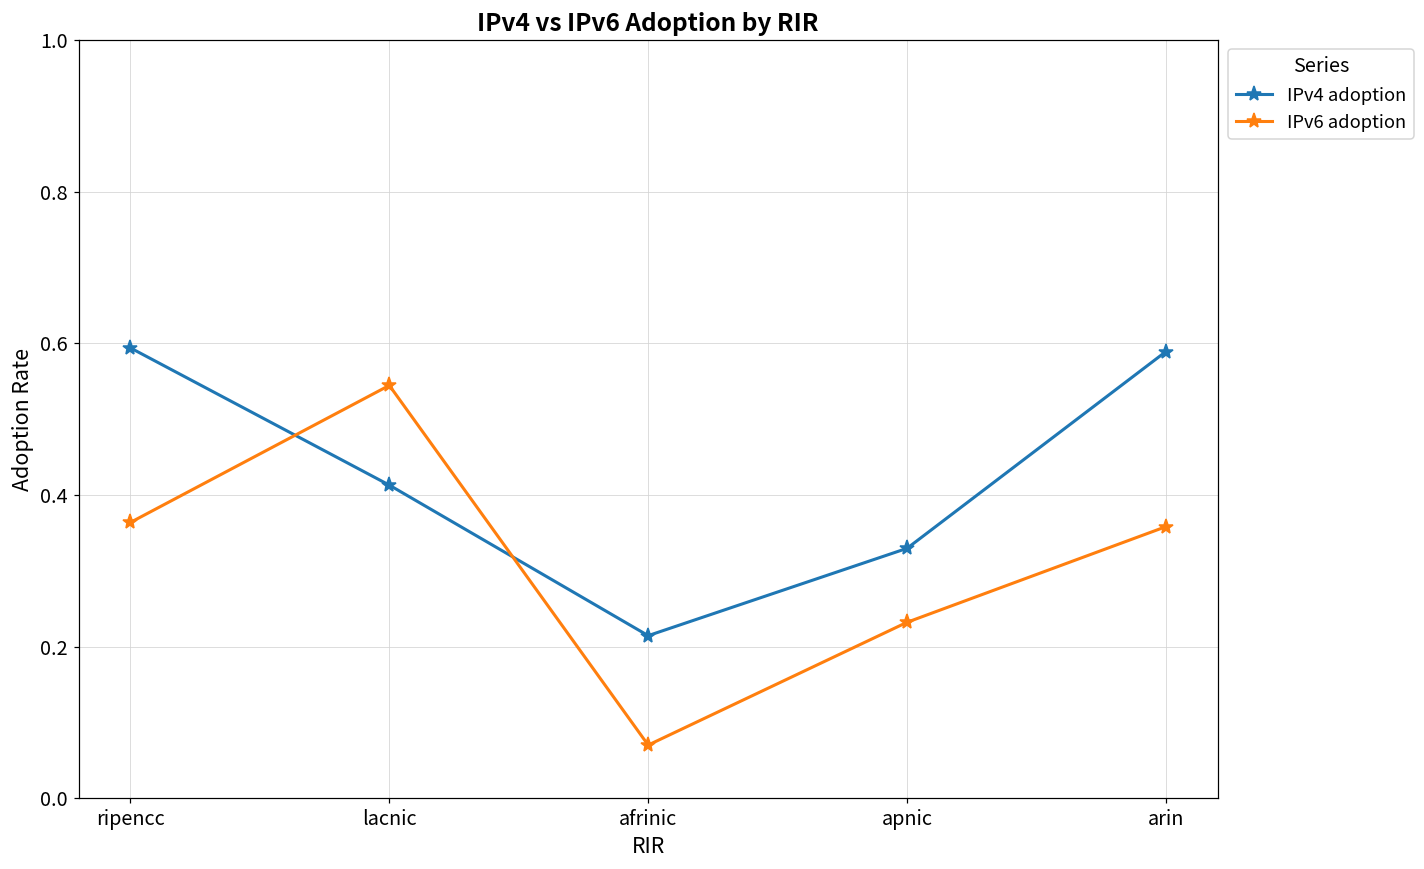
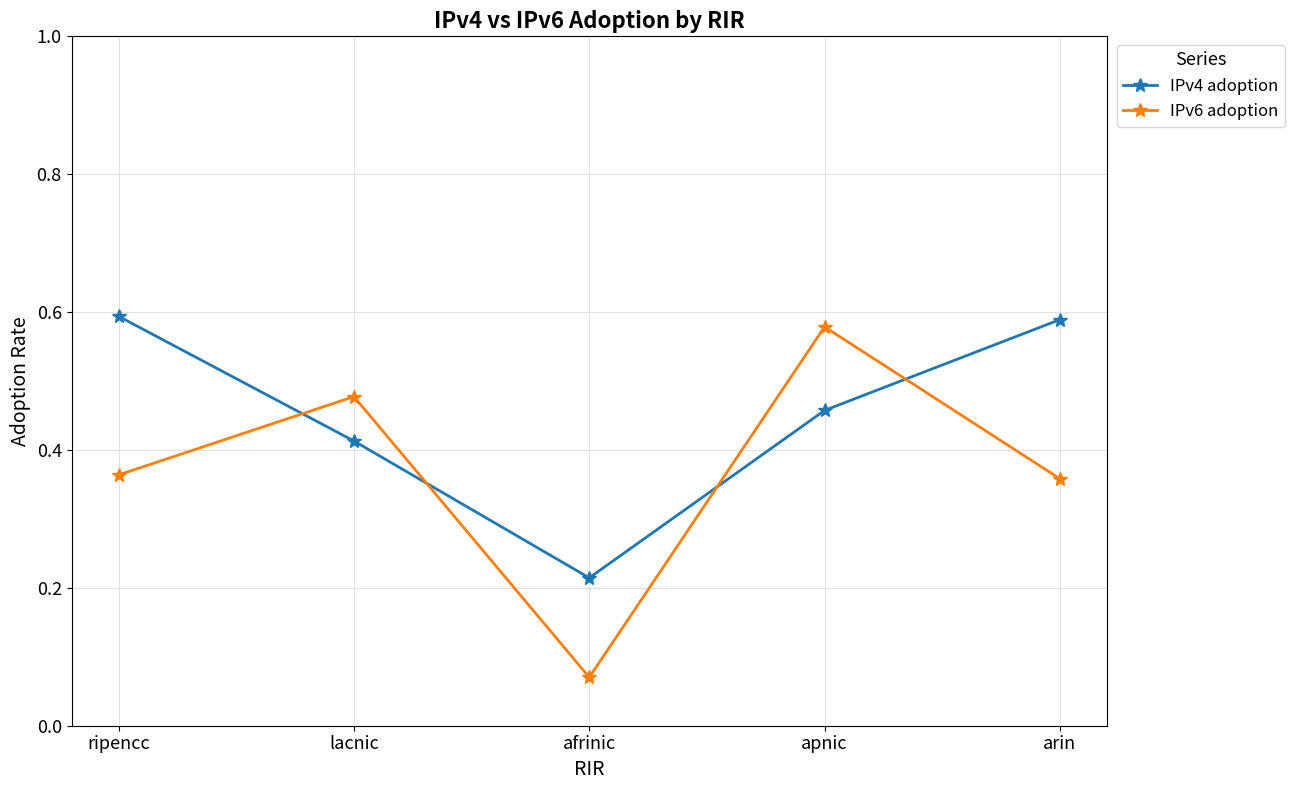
IPv6 adoption, lacnic: 0.54 -> 0.48
IPv4 adoption, apnic: 0.33 -> 0.46
IPv6 adoption, apnic: 0.23 -> 0.58
